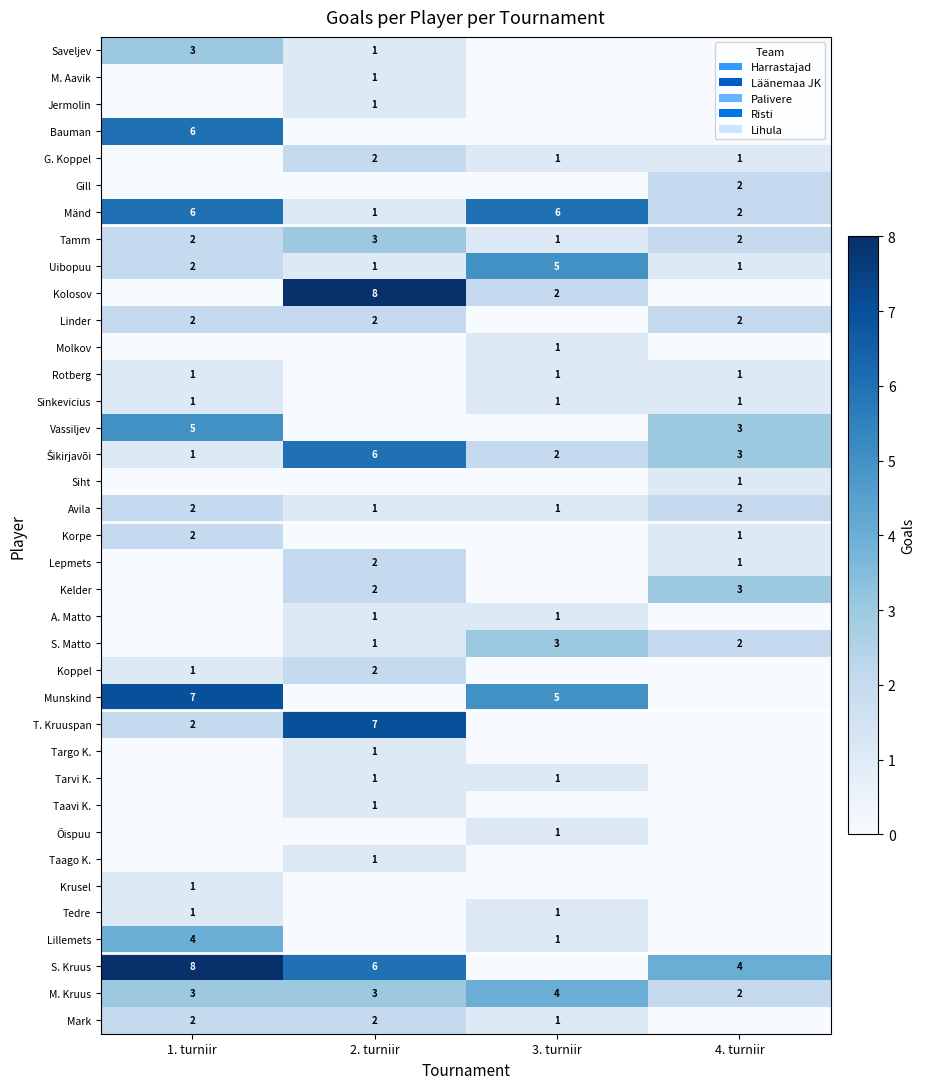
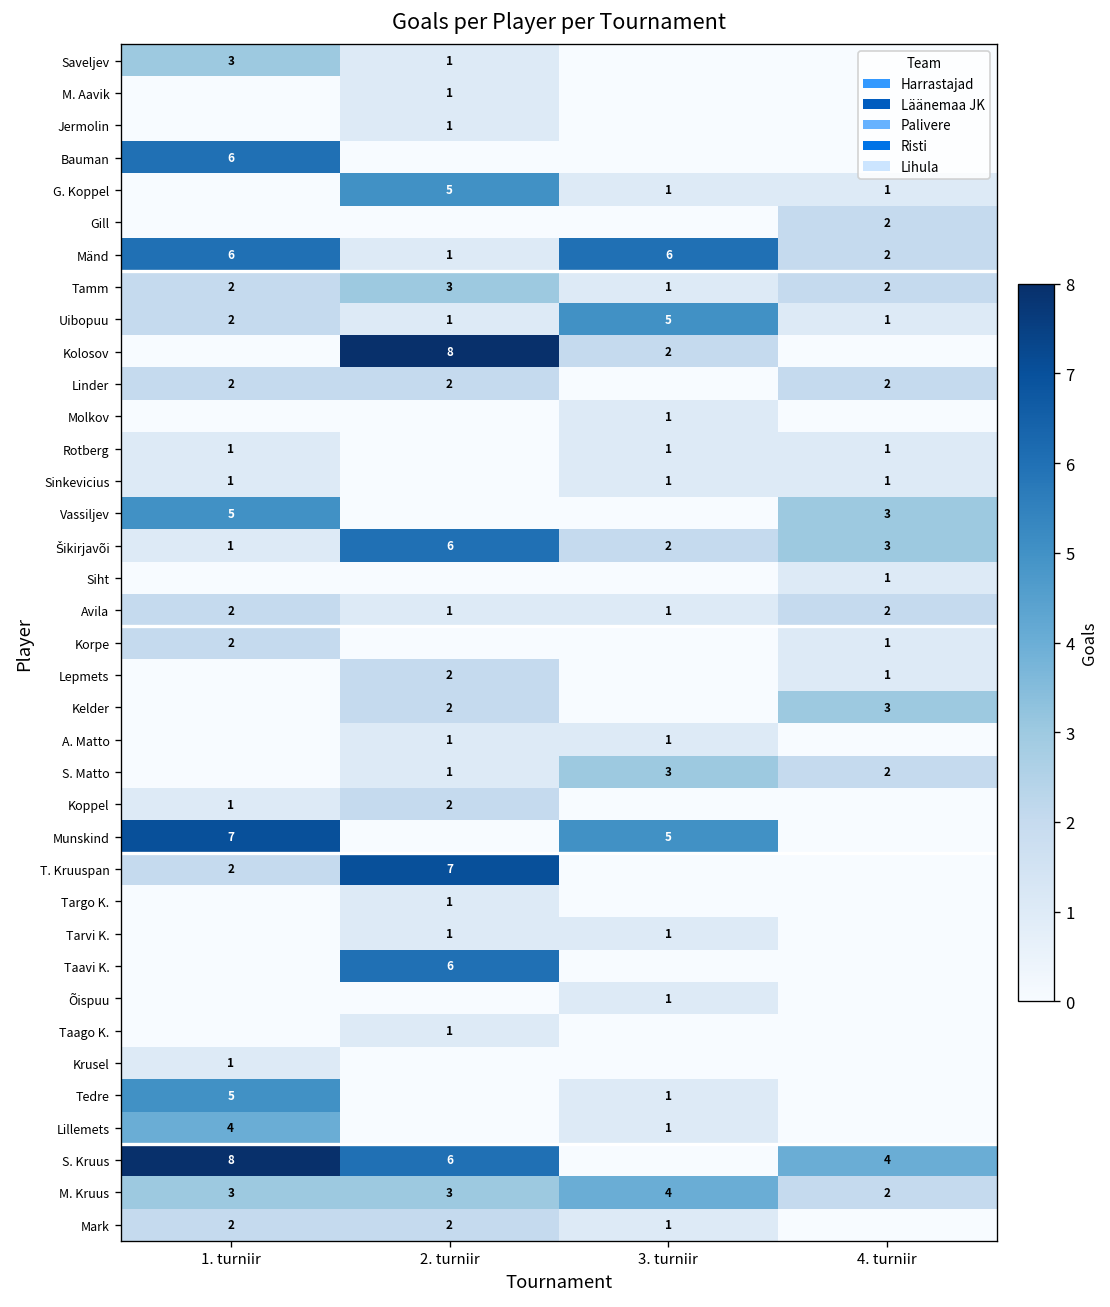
G. Koppel, 2. turniir: 2 -> 5
Taavi K., 2. turniir: 1 -> 6
Tedre, 1. turniir: 1 -> 5
